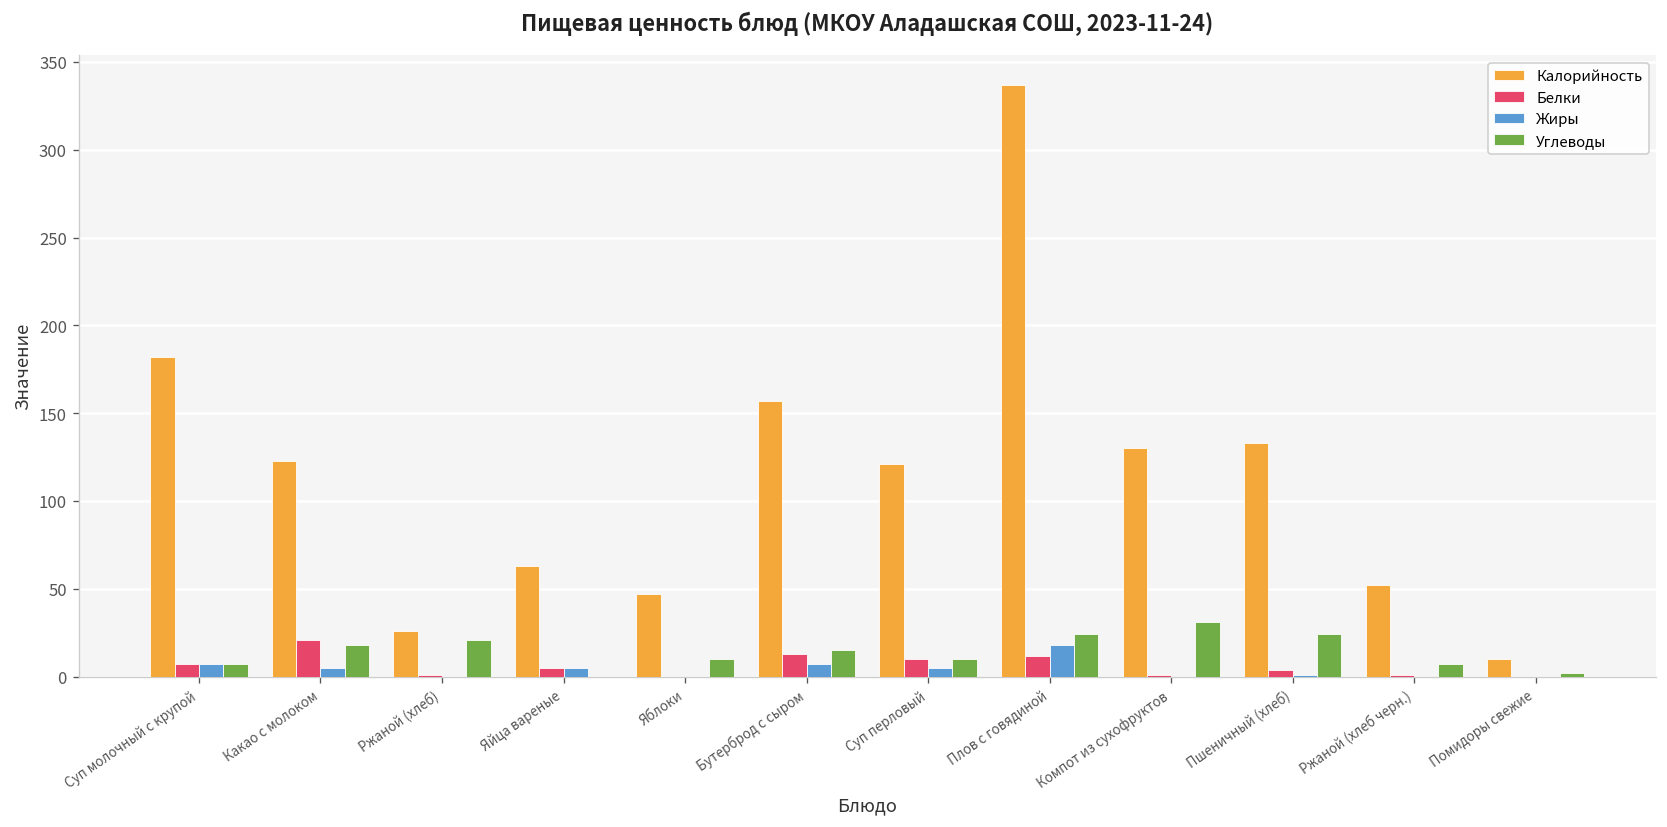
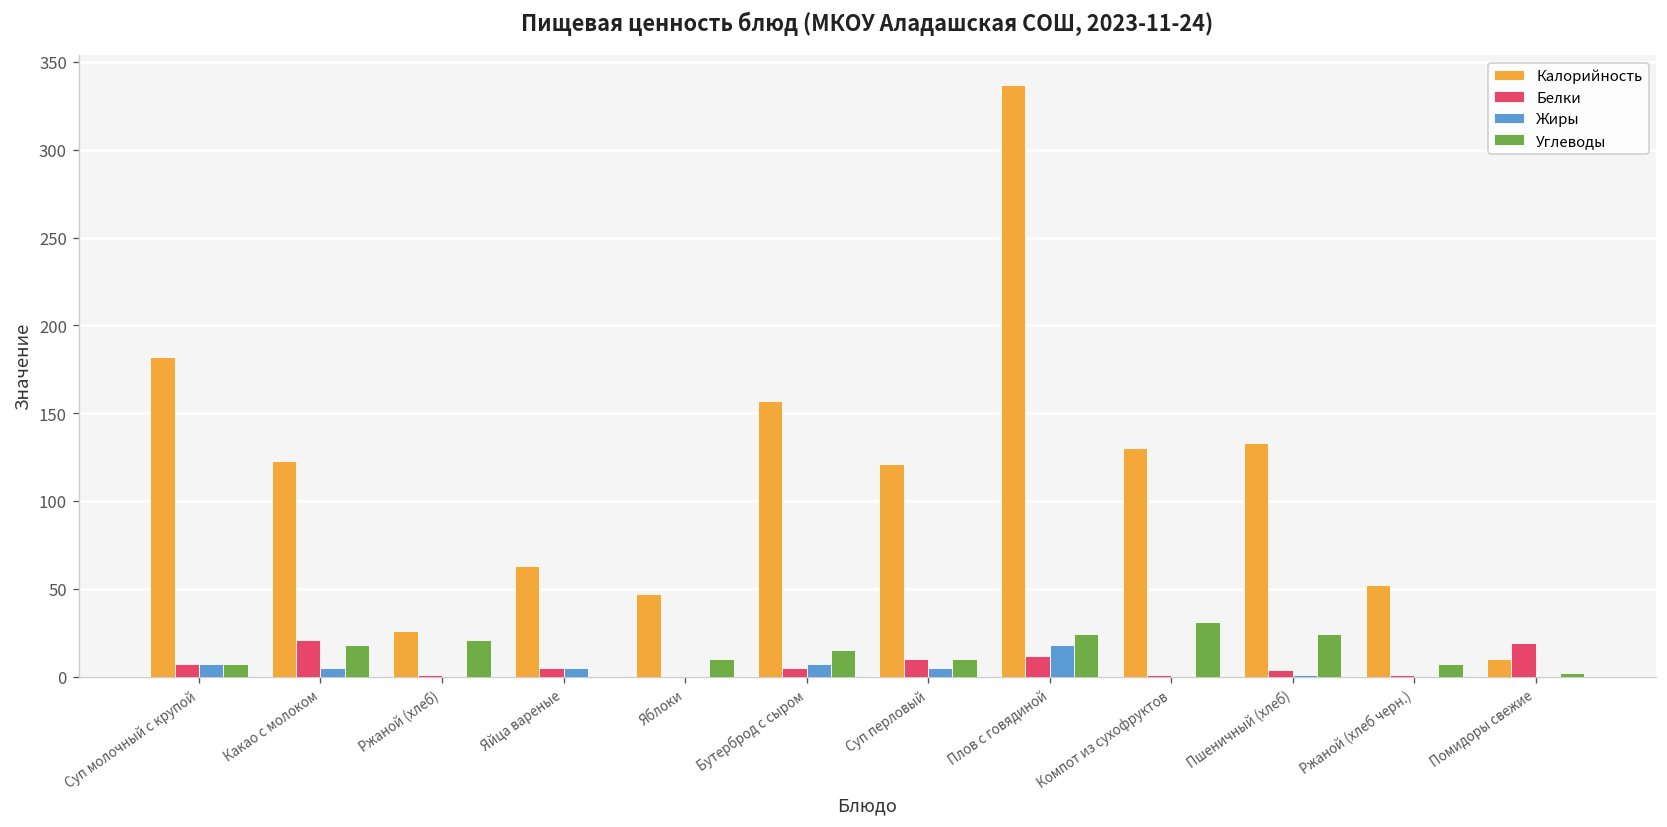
Белки, Бутерброд с сыром: 13 -> 5
Белки, Помидоры свежие: 0 -> 19
